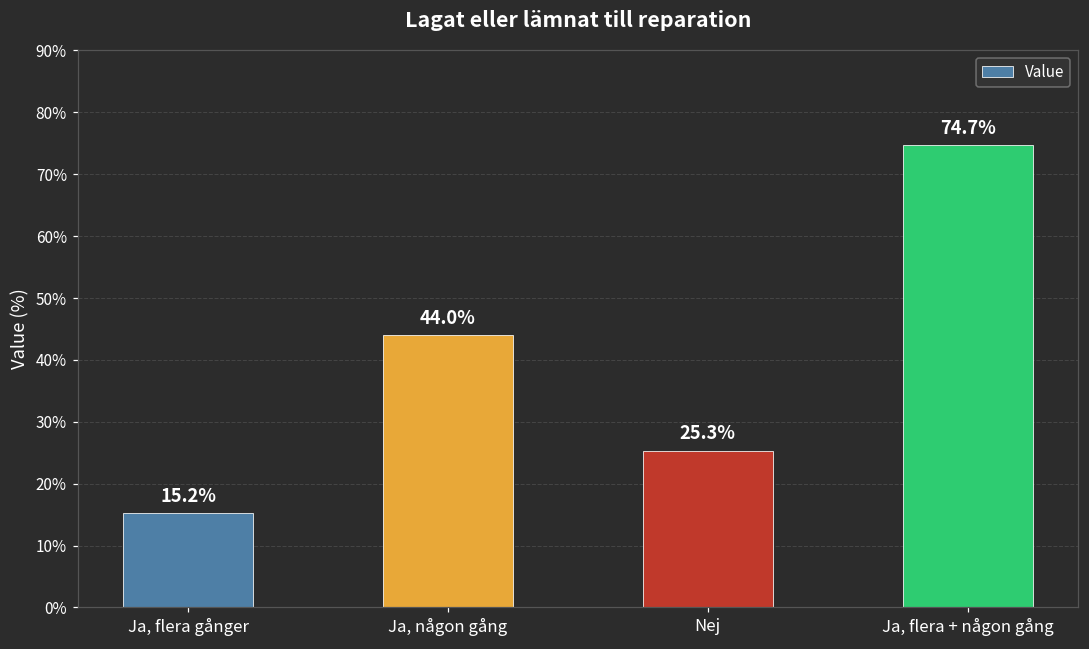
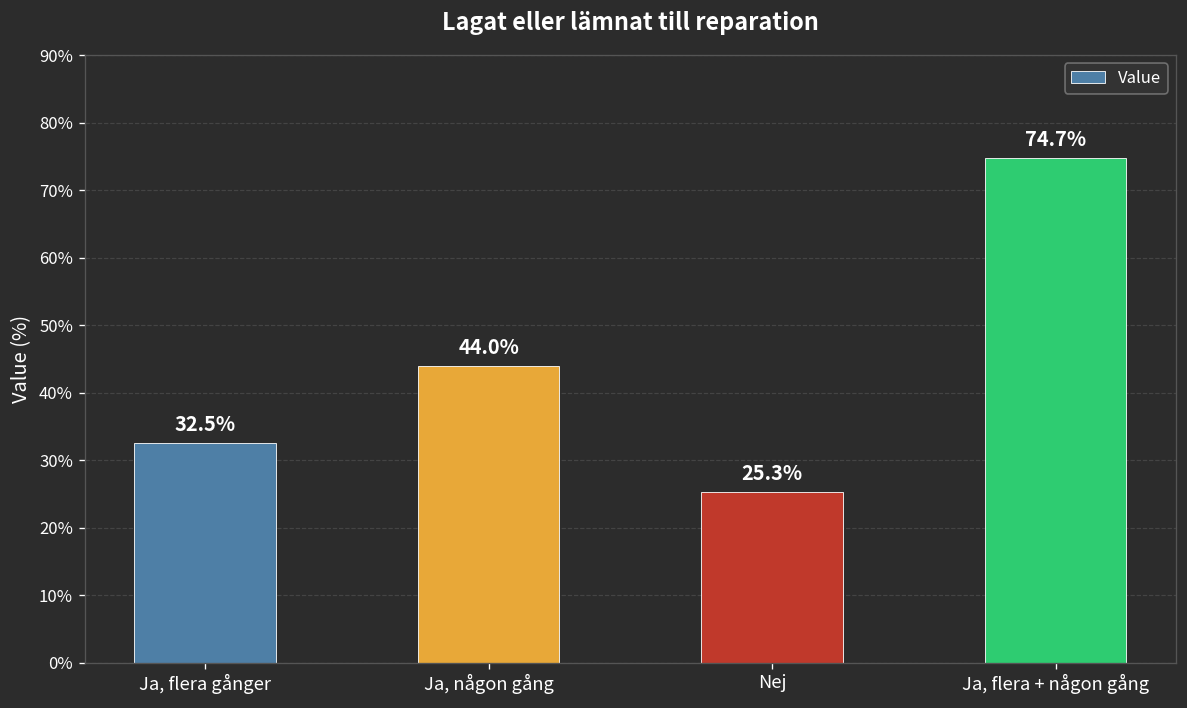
Ja, flera gånger: 15.2% -> 32.5%
